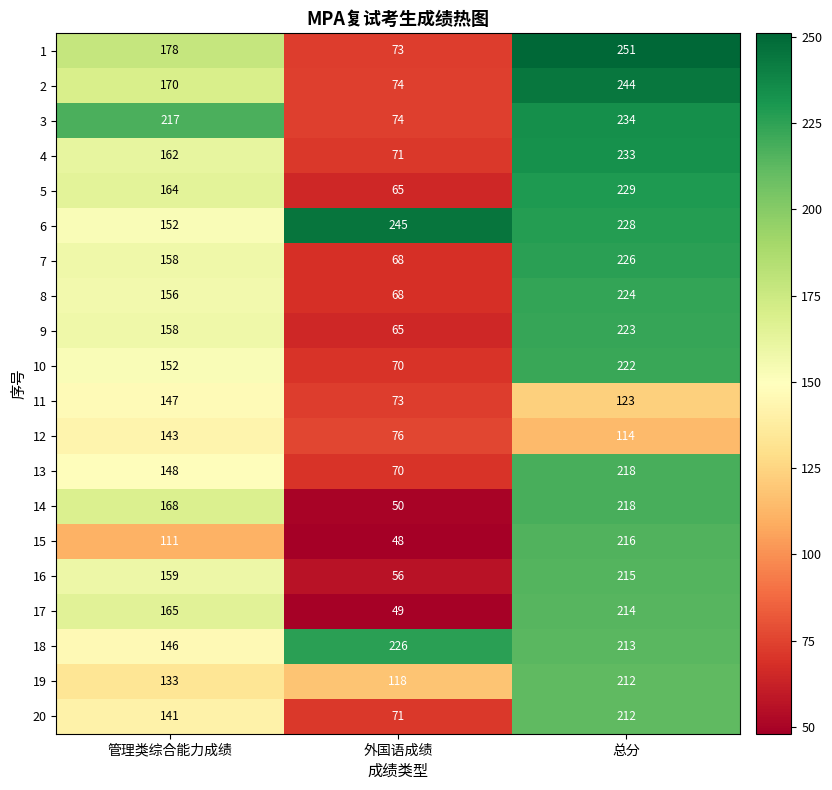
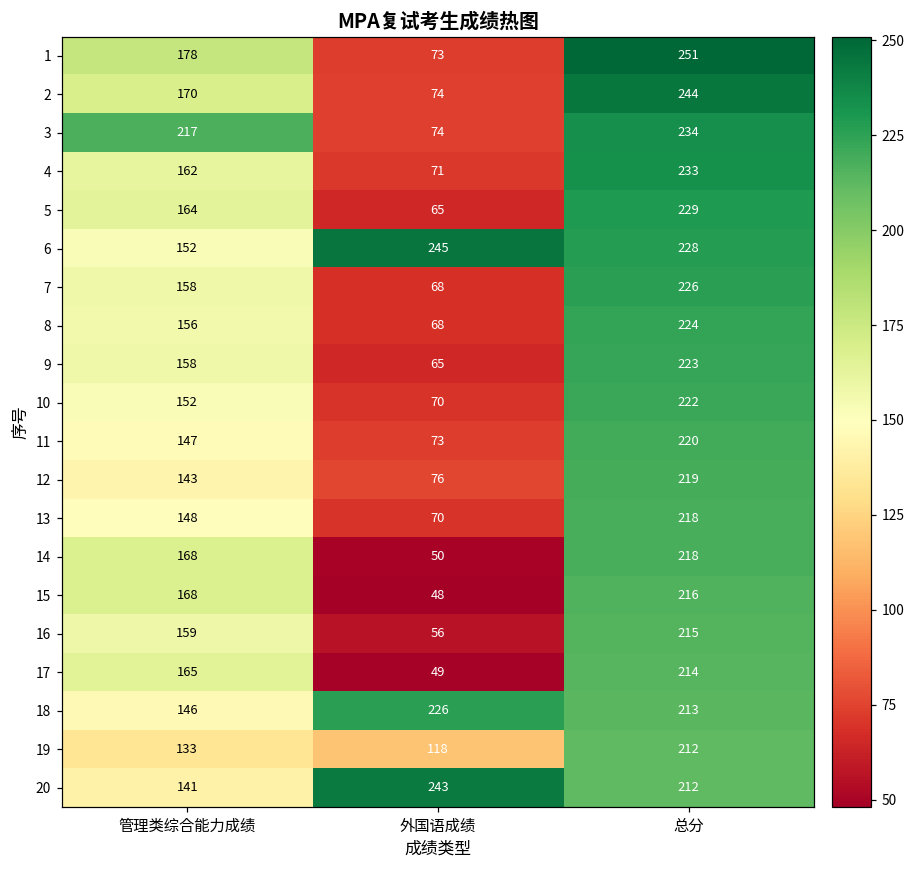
11, 总分: 123 -> 220
12, 总分: 114 -> 219
15, 管理类综合能力成绩: 111 -> 168
20, 外国语成绩: 71 -> 243
